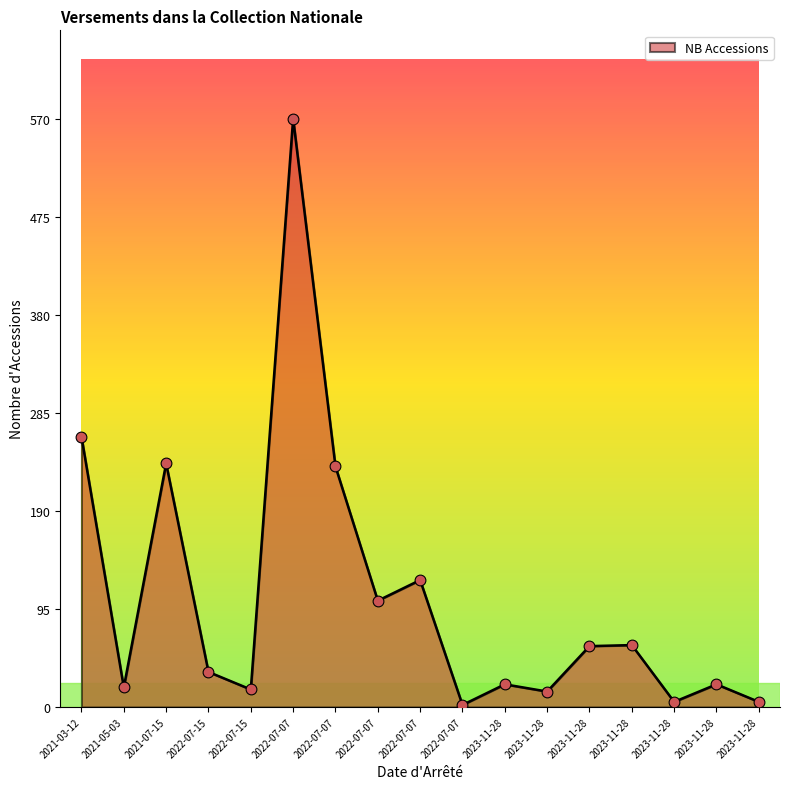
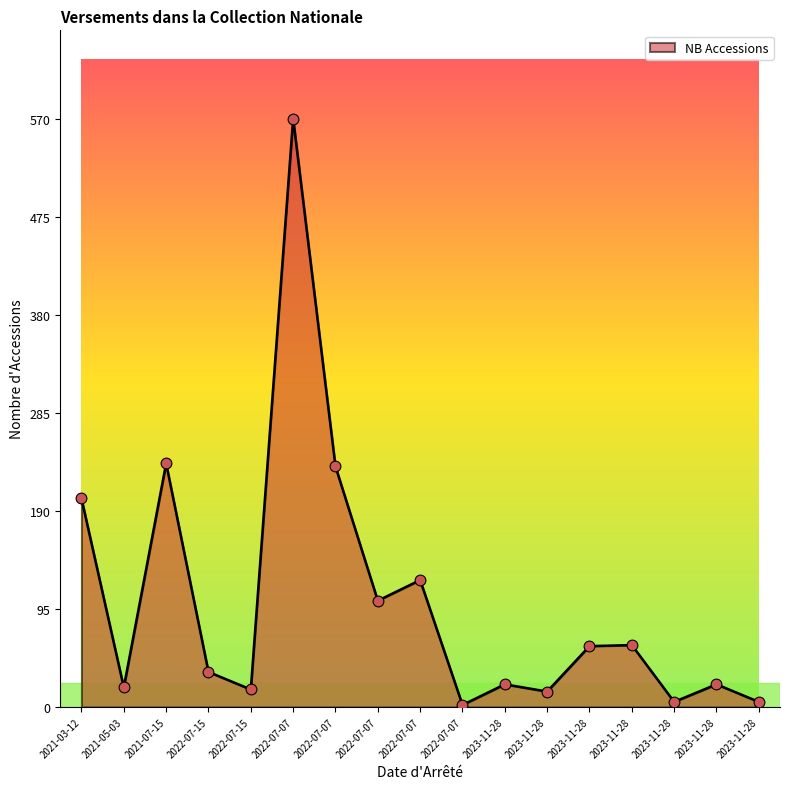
2021-03-12: 262 -> 202
